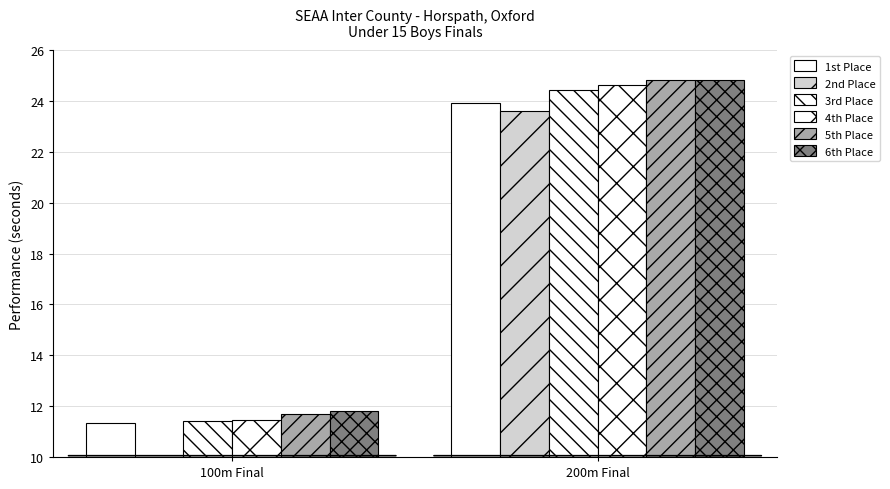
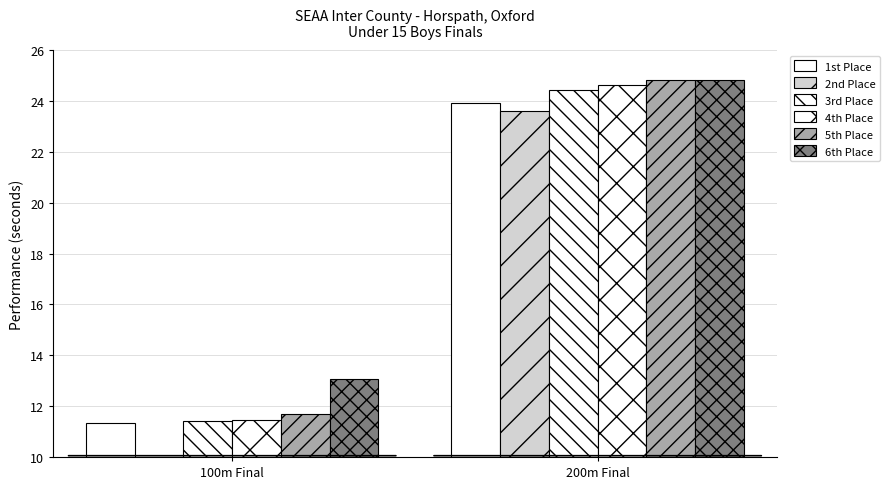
6th Place, 100m Final: 11.8 -> 13.1
